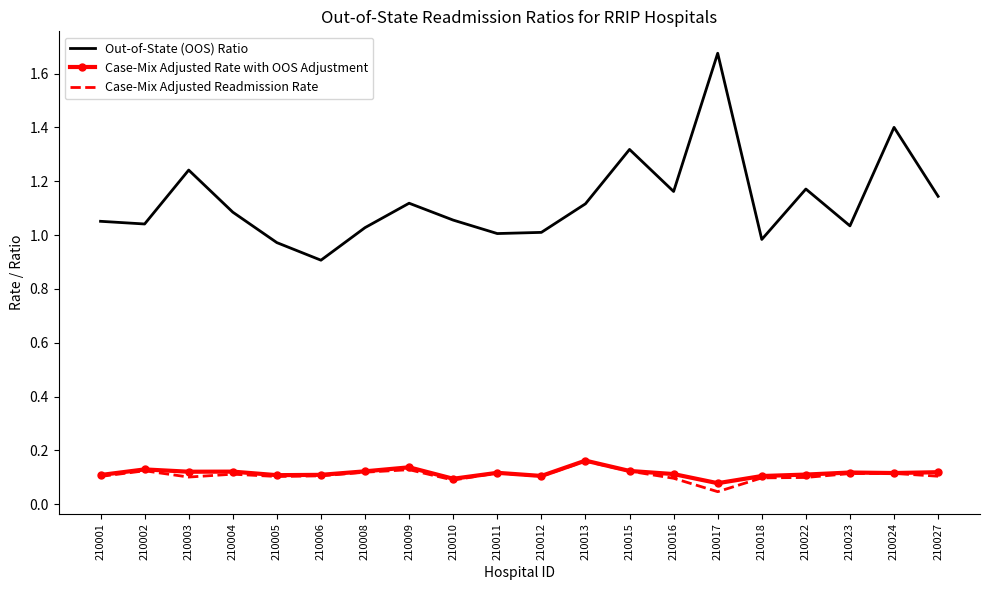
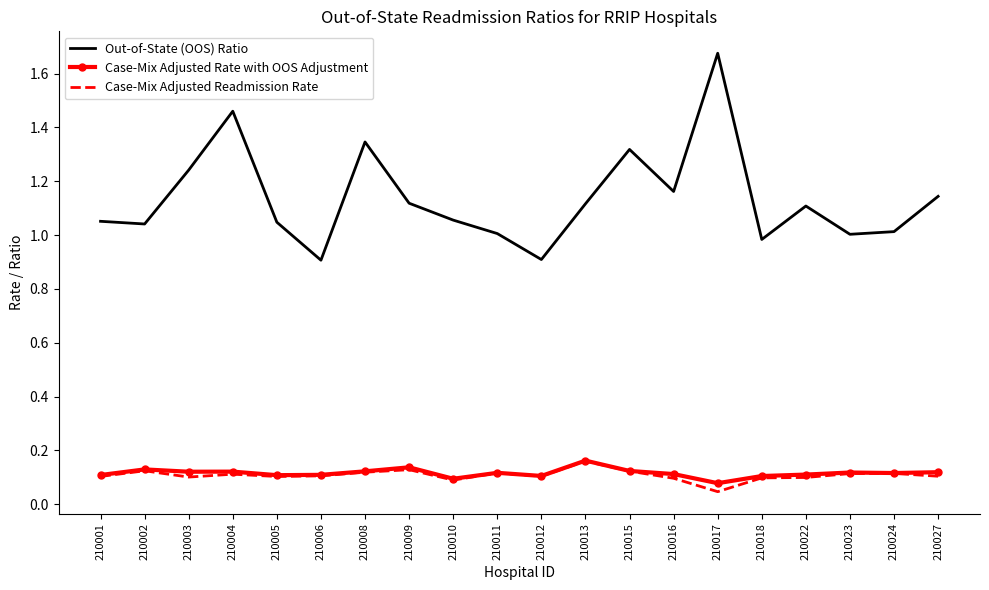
Out-of-State (OOS) Ratio, 210004: 1.09 -> 1.46
Out-of-State (OOS) Ratio, 210005: 0.97 -> 1.05
Out-of-State (OOS) Ratio, 210008: 1.03 -> 1.35
Out-of-State (OOS) Ratio, 210012: 1.01 -> 0.91
Out-of-State (OOS) Ratio, 210022: 1.17 -> 1.11
Out-of-State (OOS) Ratio, 210023: 1.03 -> 1.00
Out-of-State (OOS) Ratio, 210024: 1.40 -> 1.01
